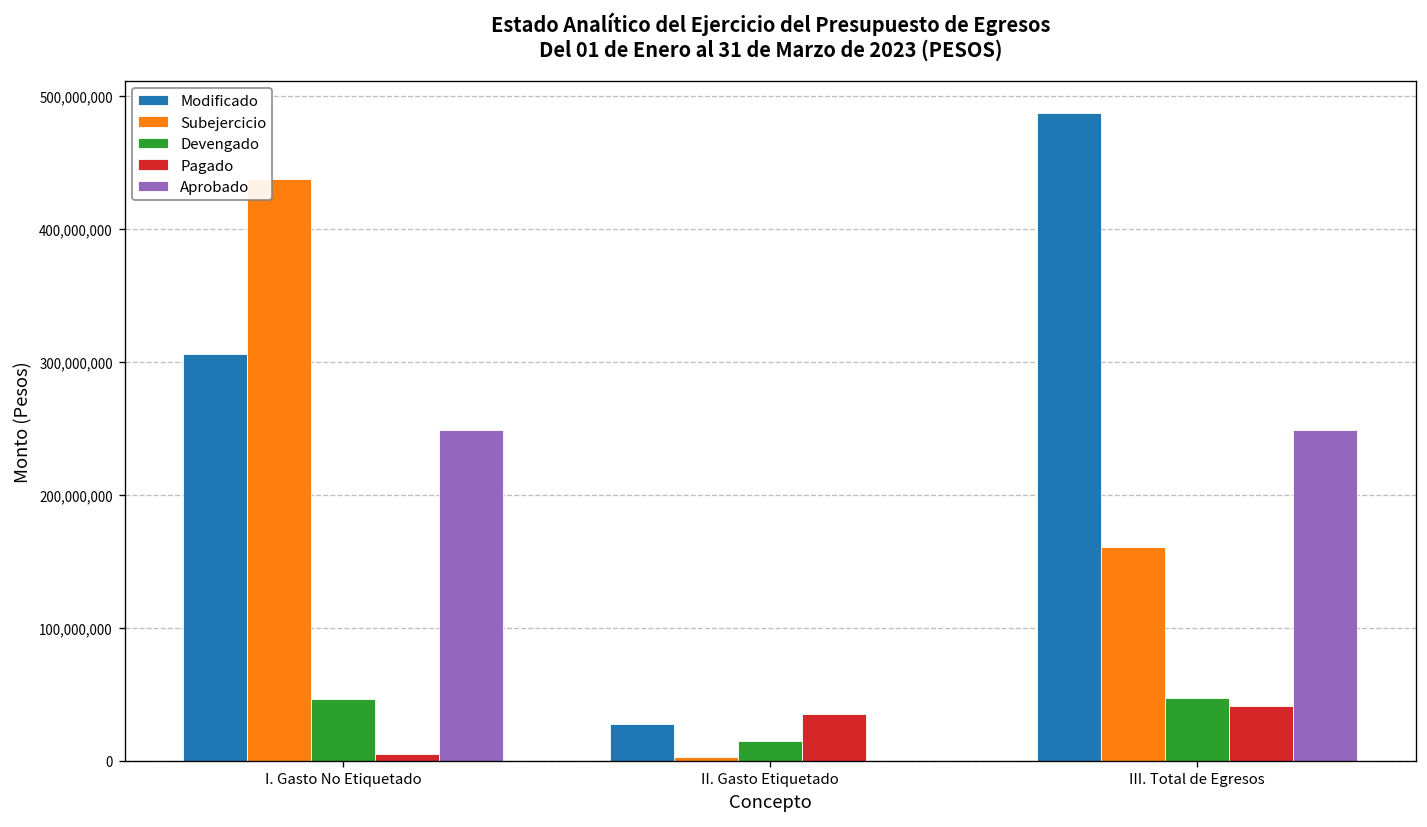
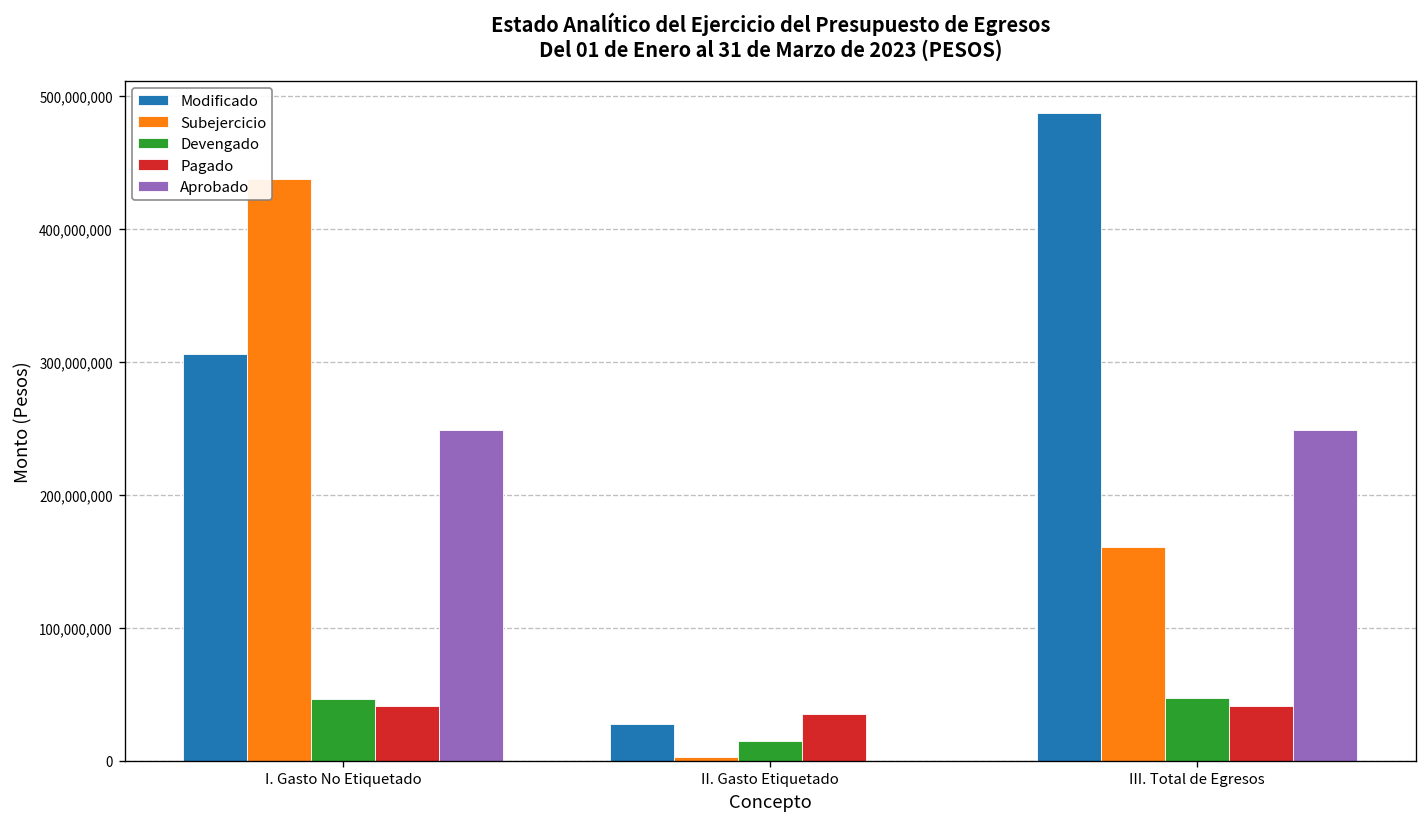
Pagado, I. Gasto No Etiquetado: 5,000,000 -> 41,000,000
